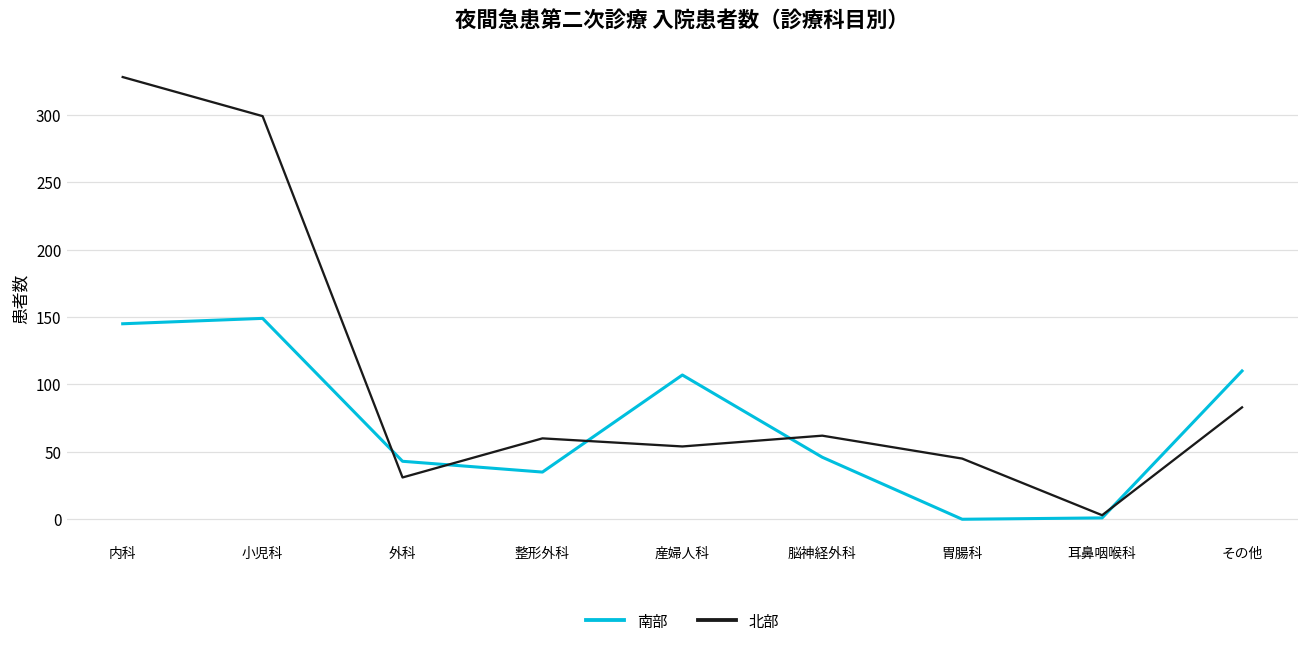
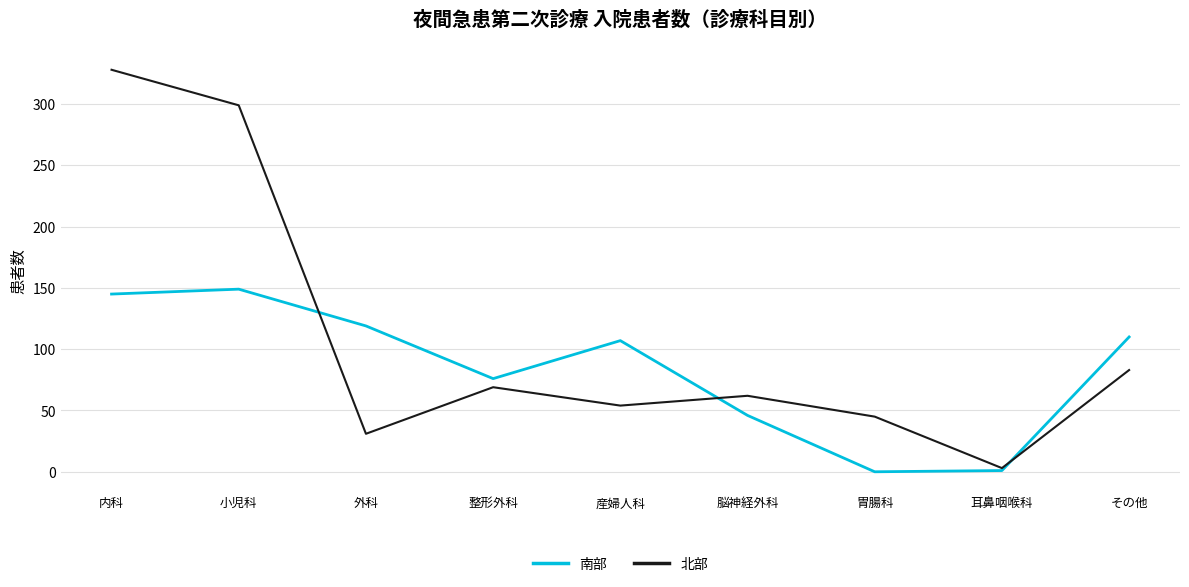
南部, 外科: 43 -> 119
南部, 整形外科: 35 -> 76
北部, 整形外科: 60 -> 69
